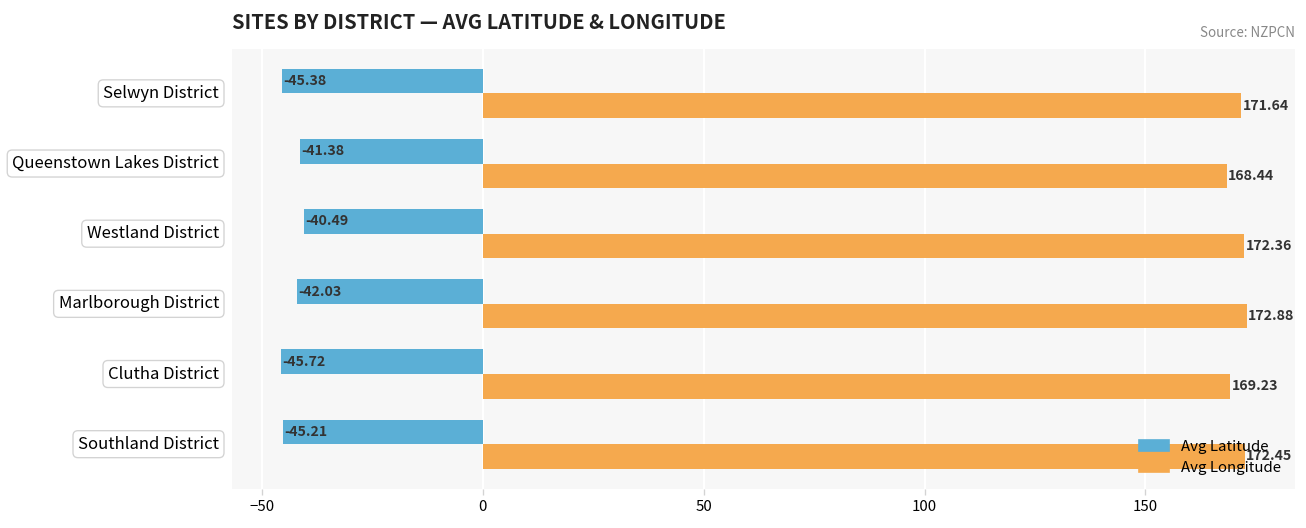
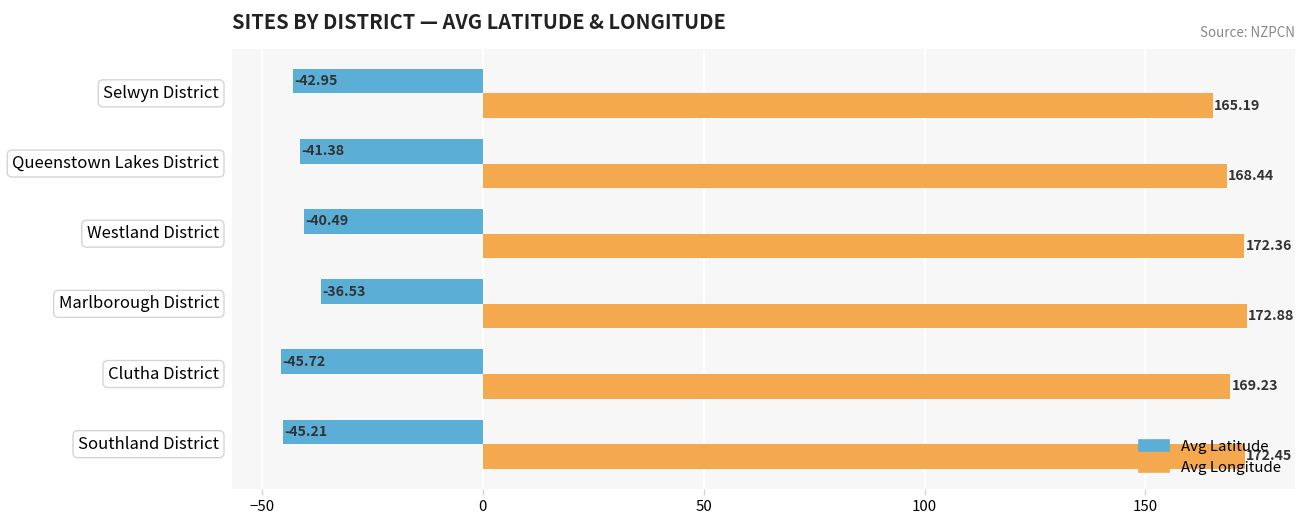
Avg Latitude, Selwyn District: -45.38 -> -42.95
Avg Longitude, Selwyn District: 171.64 -> 165.19
Avg Latitude, Marlborough District: -42.03 -> -36.53
